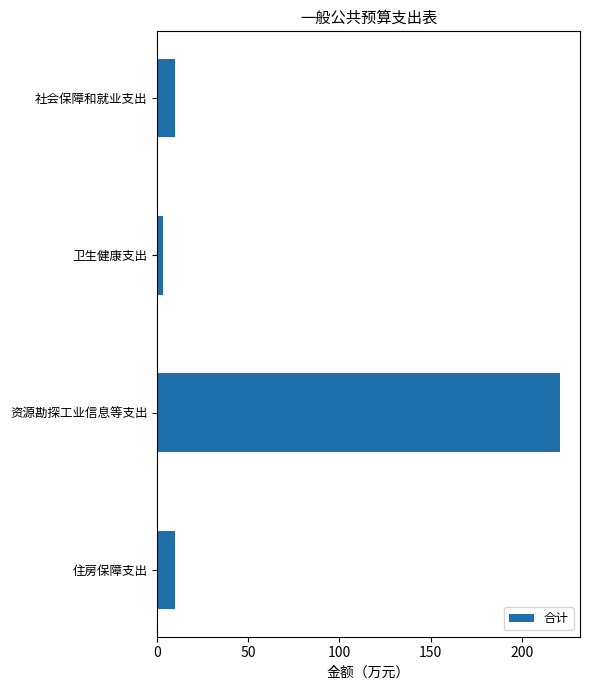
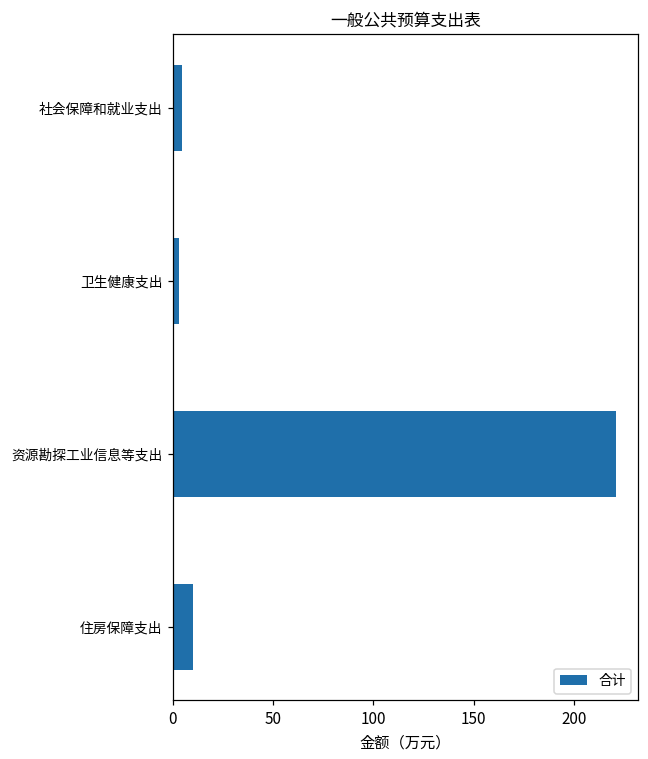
社会保障和就业支出: 10 -> 4
